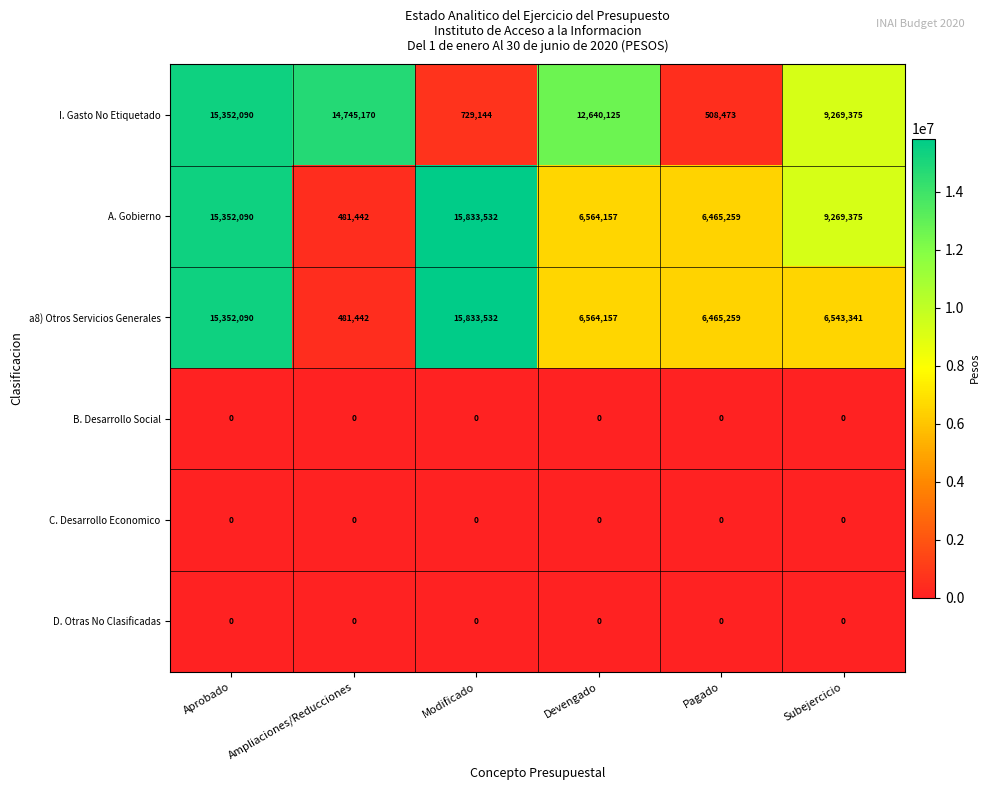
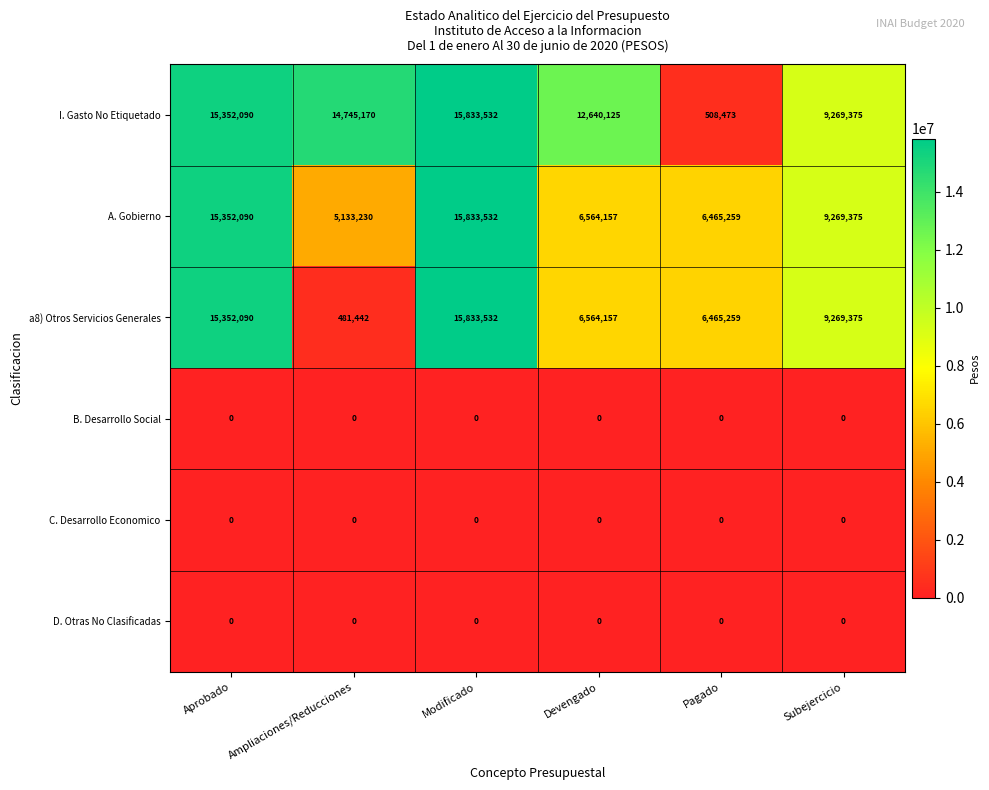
I. Gasto No Etiquetado, Modificado: 729,144 -> 15,833,532
A. Gobierno, Ampliaciones/Reducciones: 481,442 -> 5,133,230
a8) Otros Servicios Generales, Subejercicio: 6,543,341 -> 9,269,375
